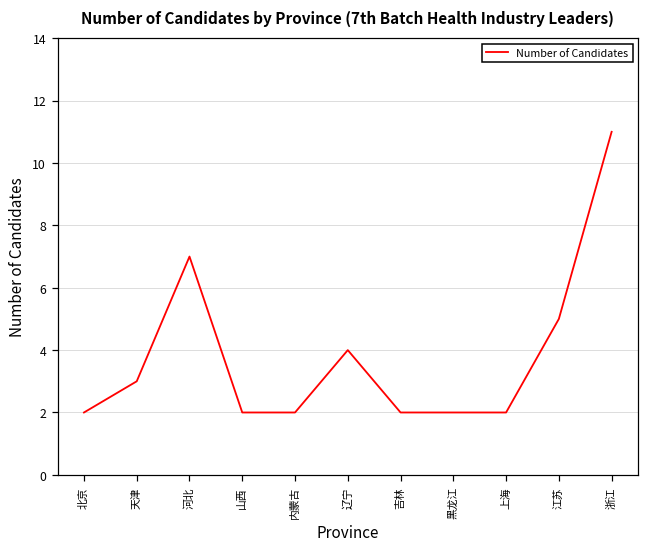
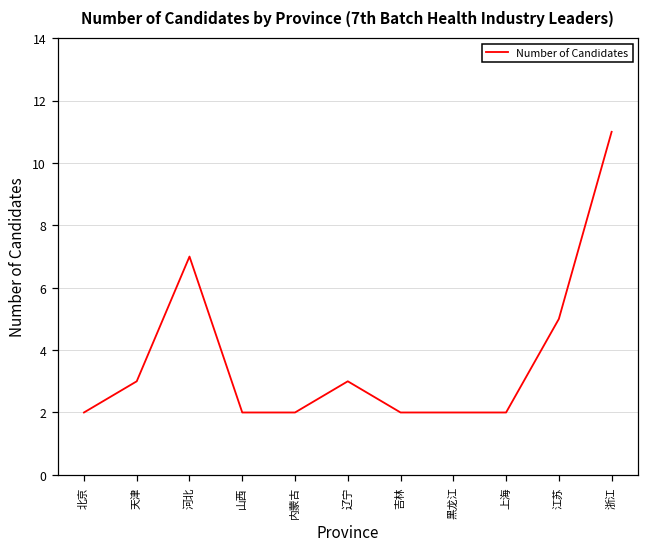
辽宁: 4 -> 3
